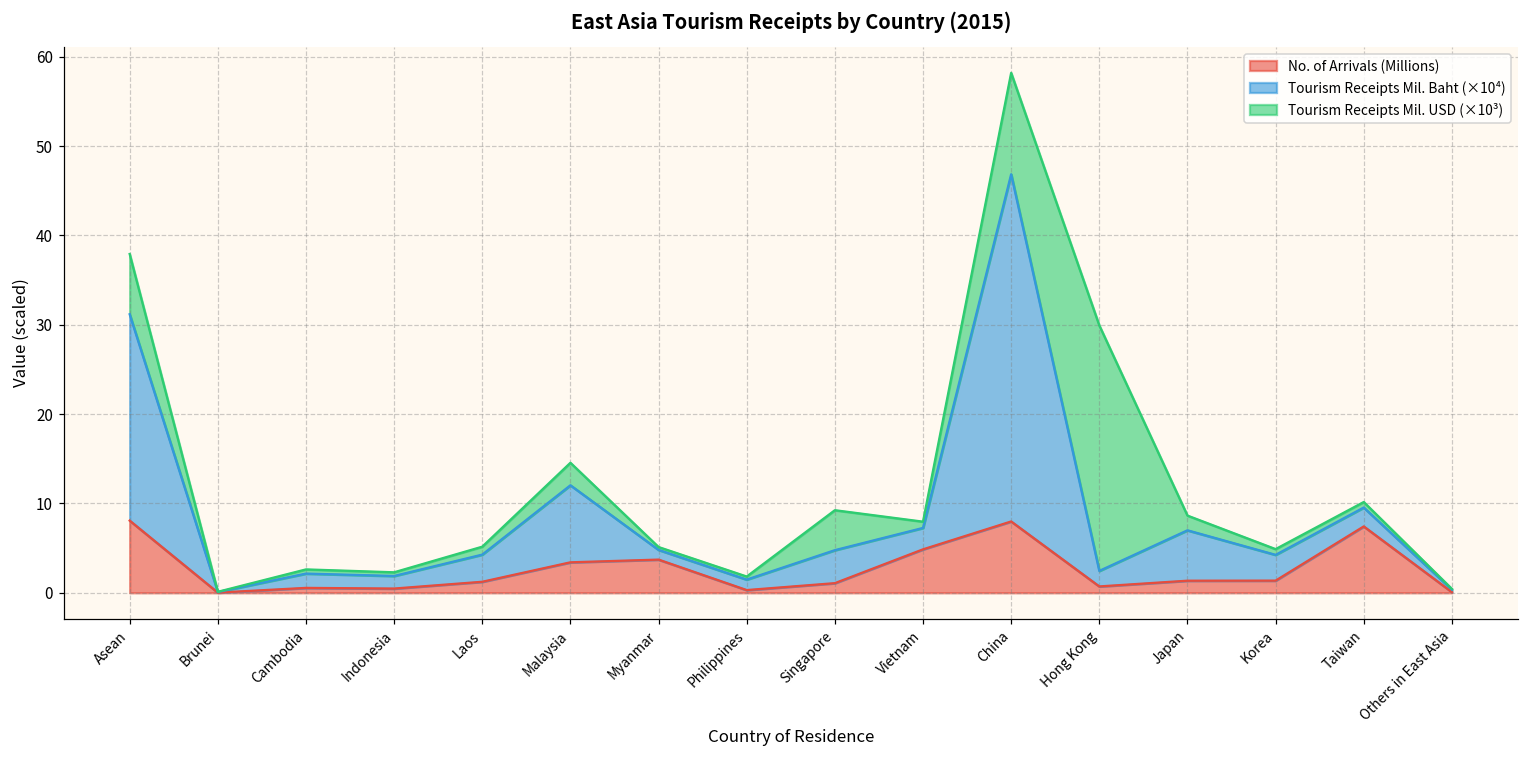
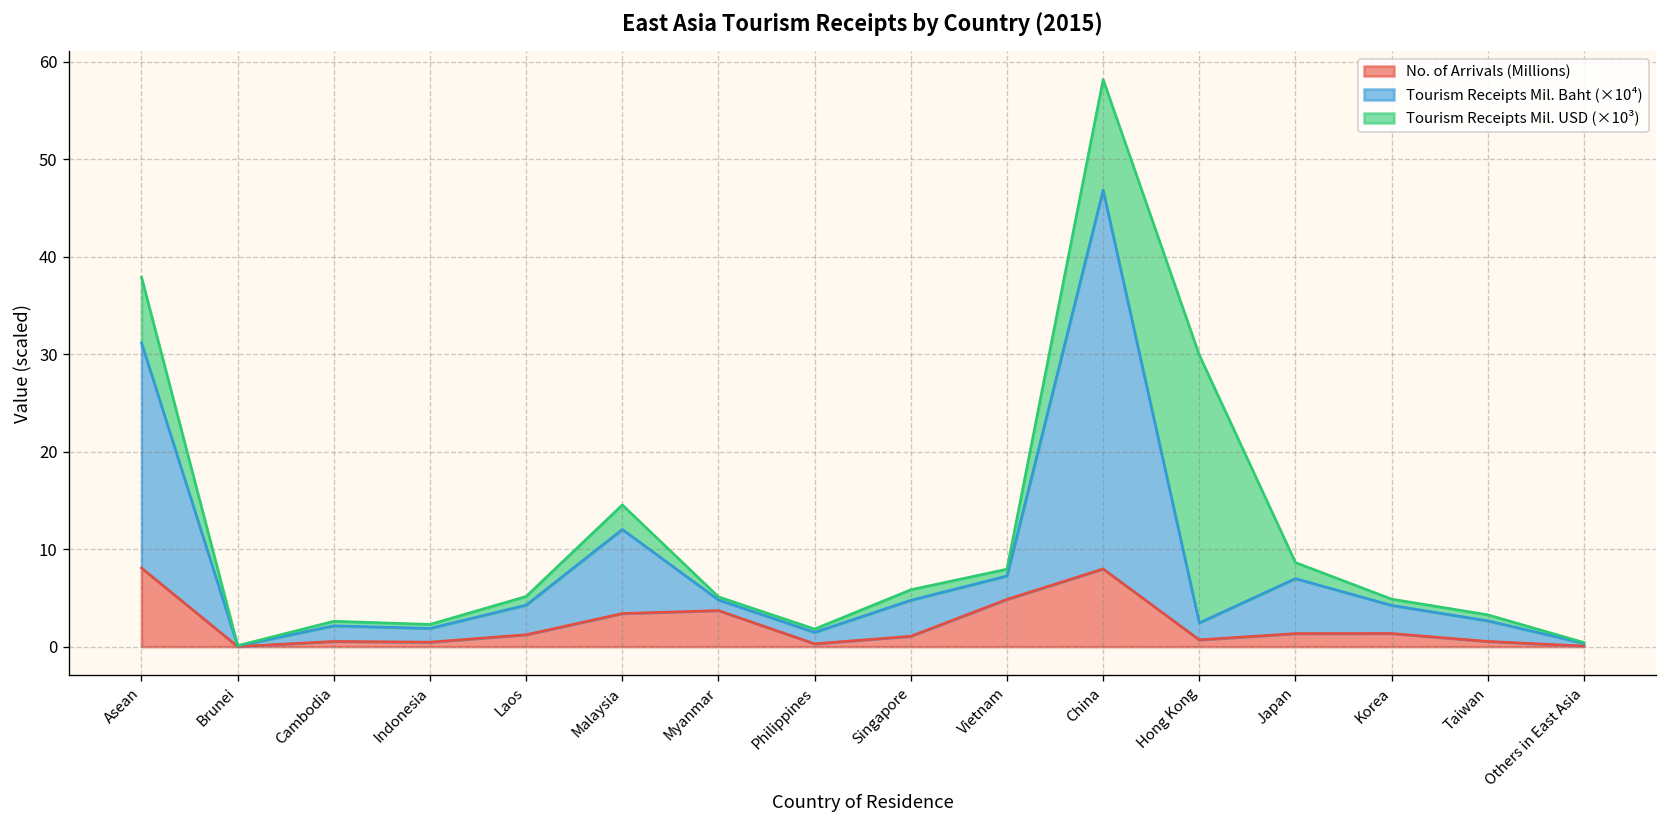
Tourism Receipts Mil. USD (×10³), Singapore: 4 -> 1
No. of Arrivals (Millions), Taiwan: 7 -> 1
